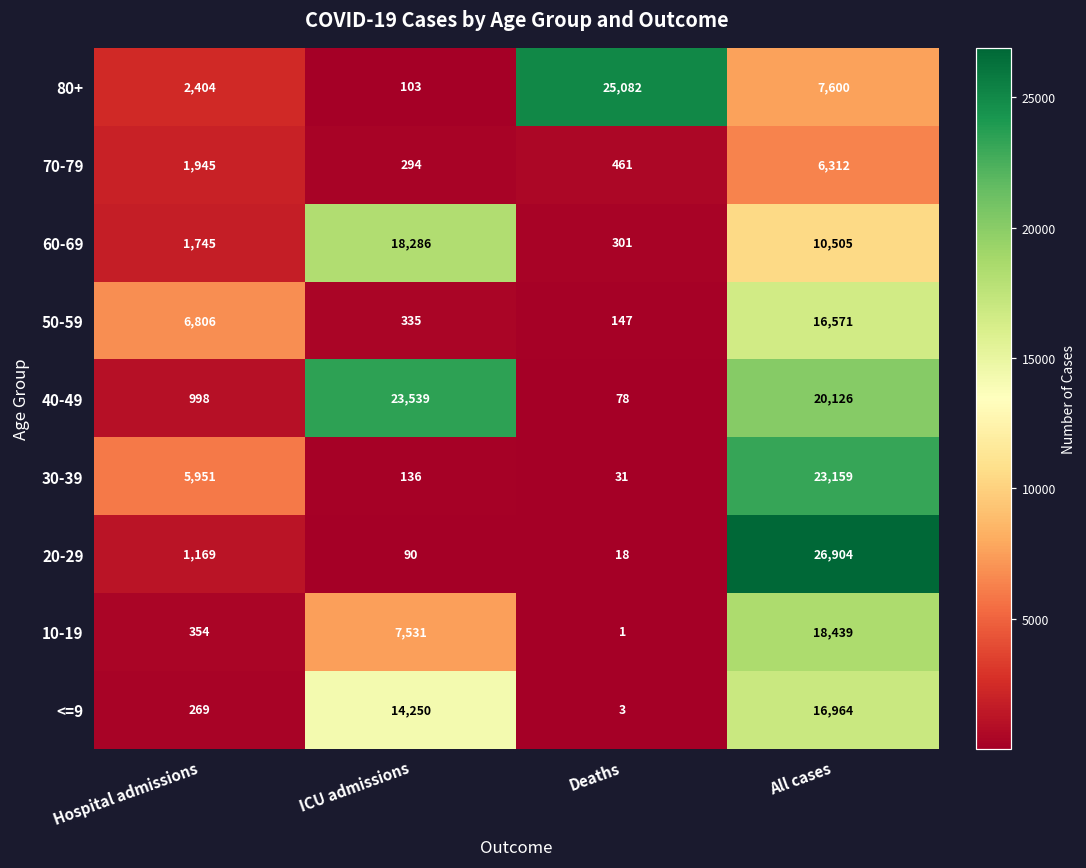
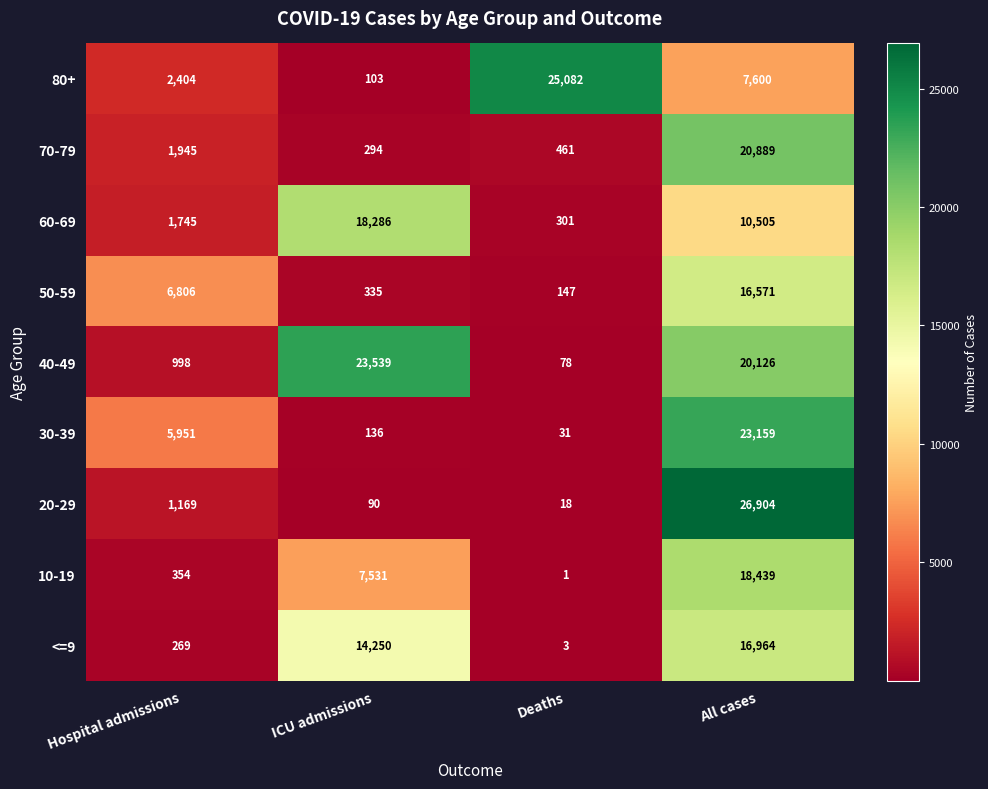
70-79, All cases: 6,312 -> 20,889
